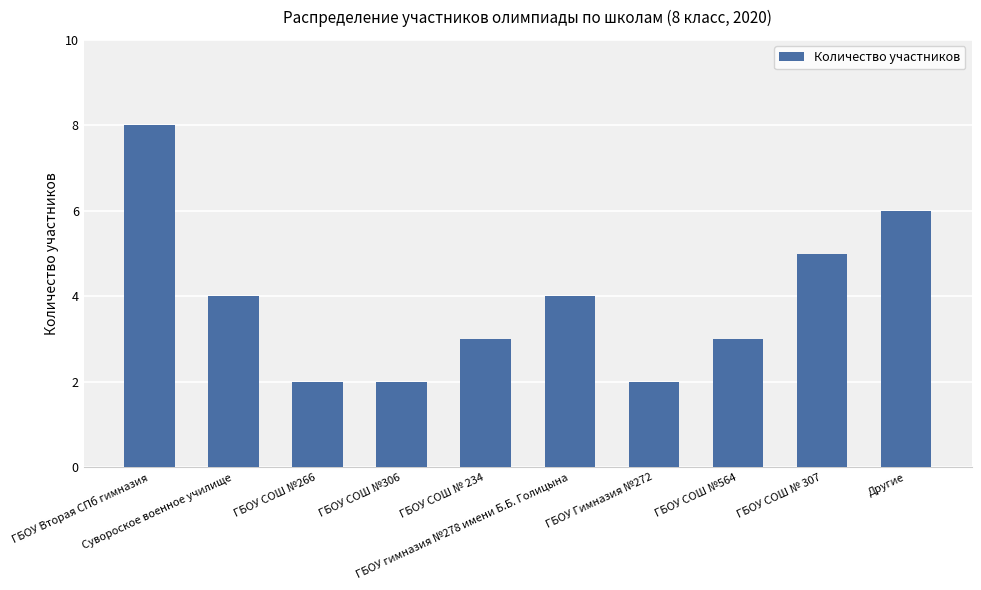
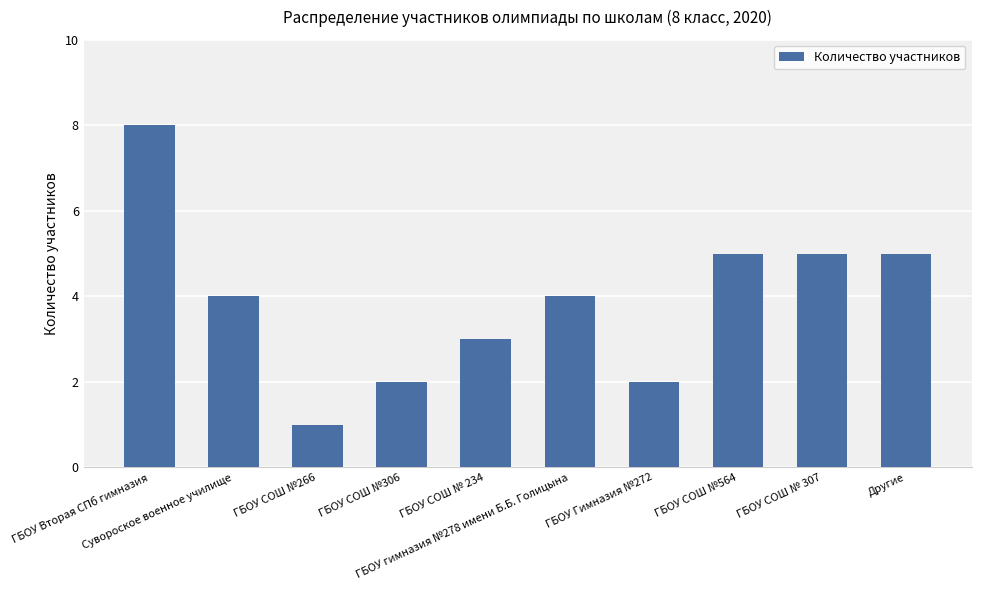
ГБОУ СОШ №266: 2 -> 1
ГБОУ СОШ №564: 3 -> 5
Другие: 6 -> 5
